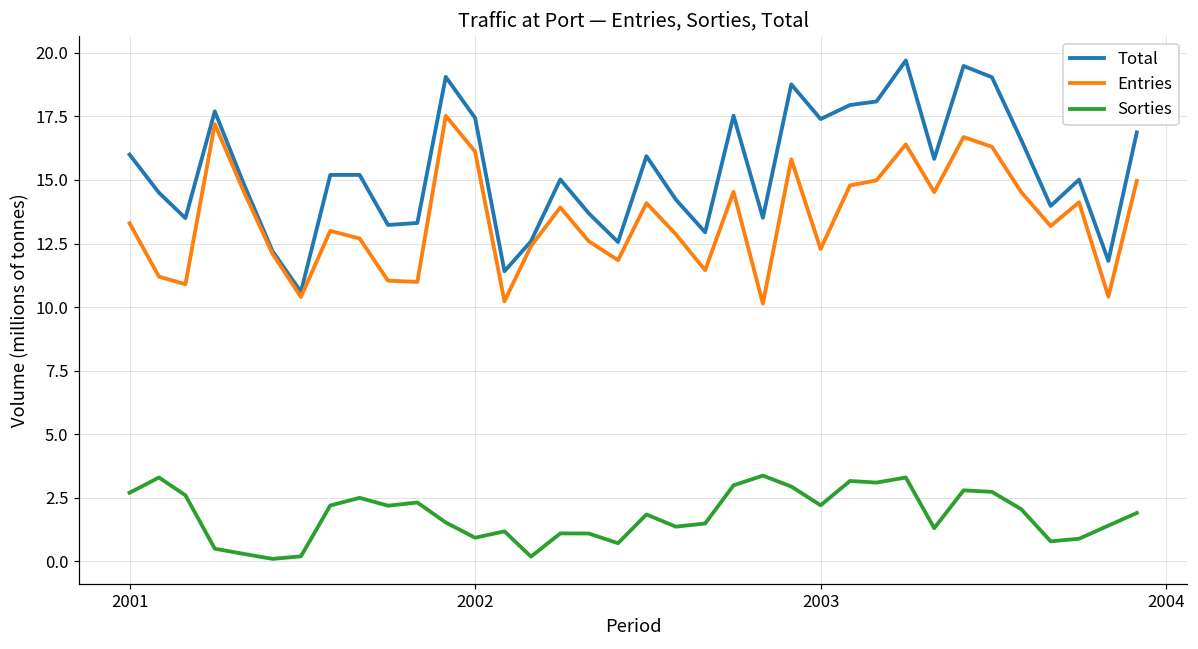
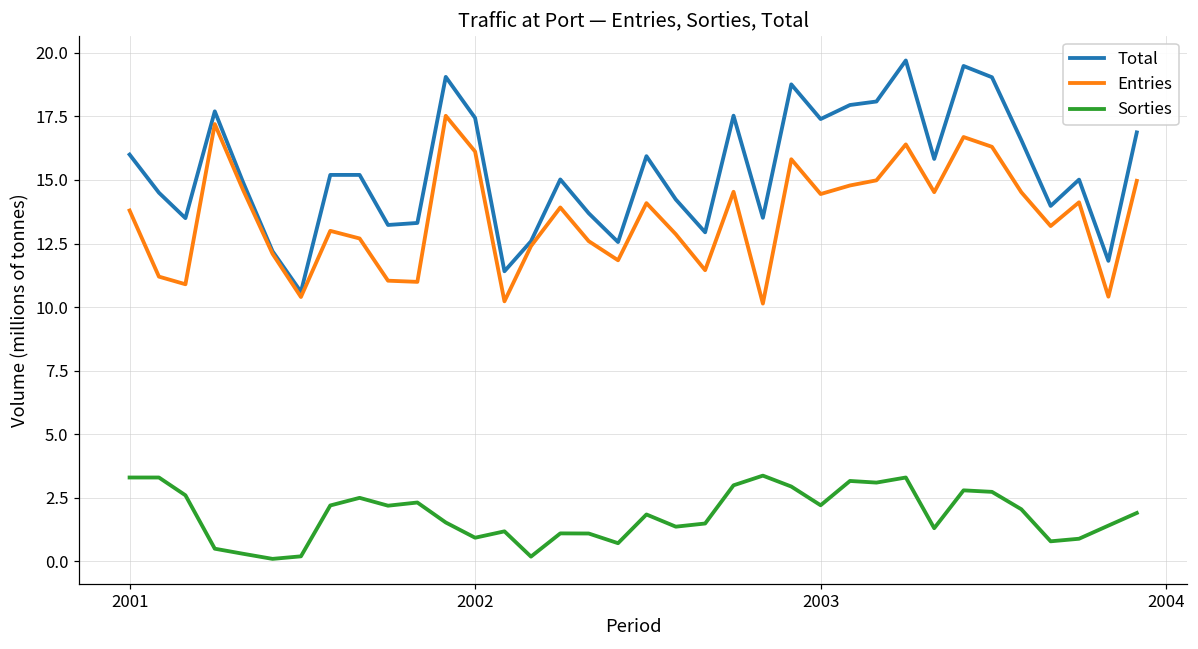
Entries, 2001: 13.3 -> 13.8
Sorties, 2001: 2.7 -> 3.3
Entries, 2003: 12.3 -> 14.4
